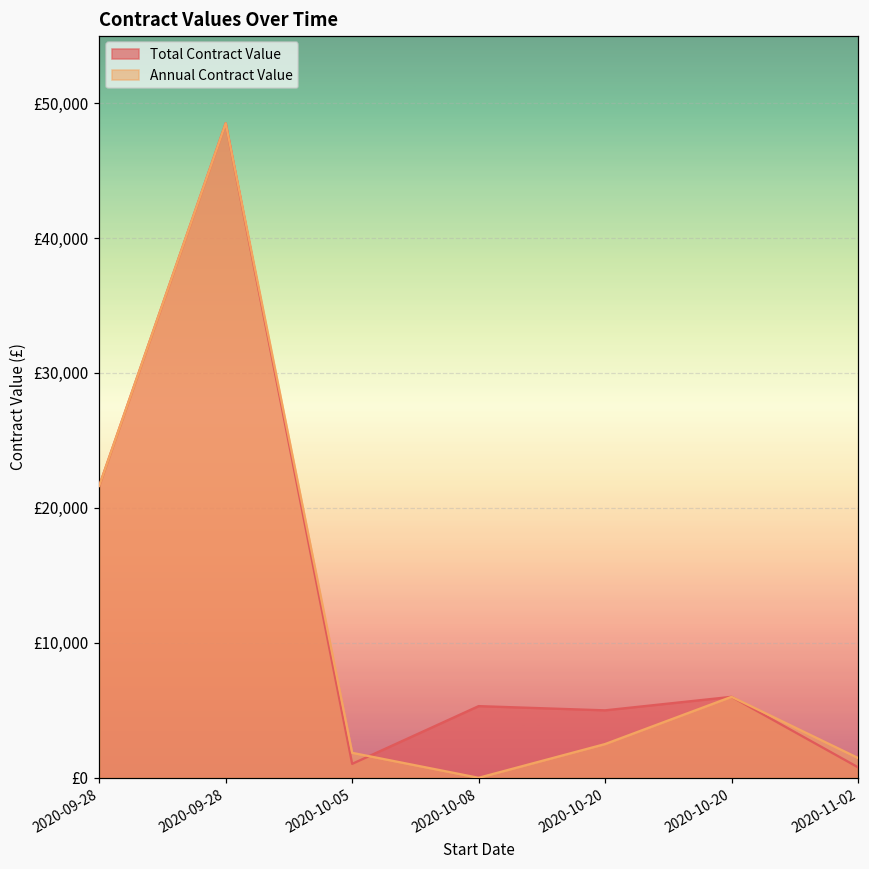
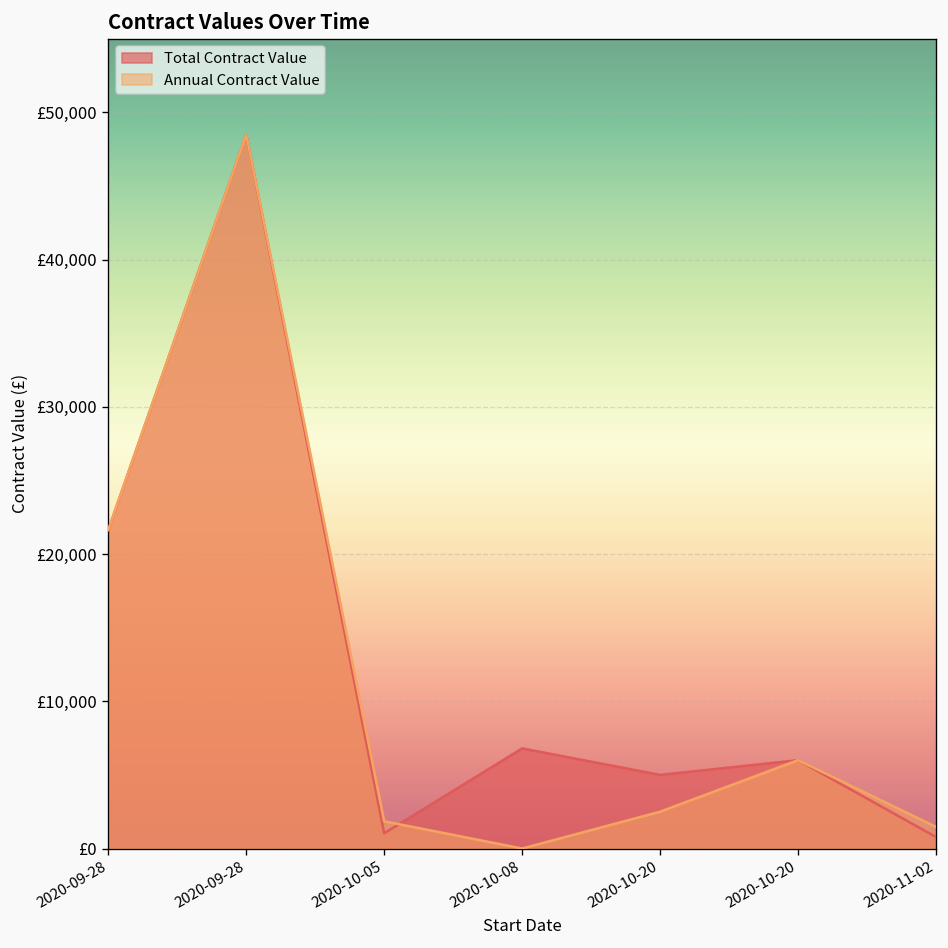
Total Contract Value, 2020-10-08: £5,300 -> £6,800
